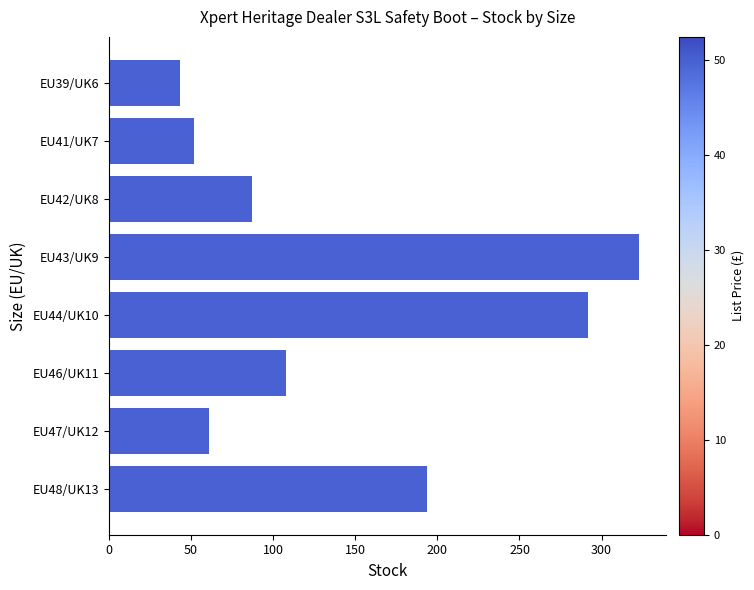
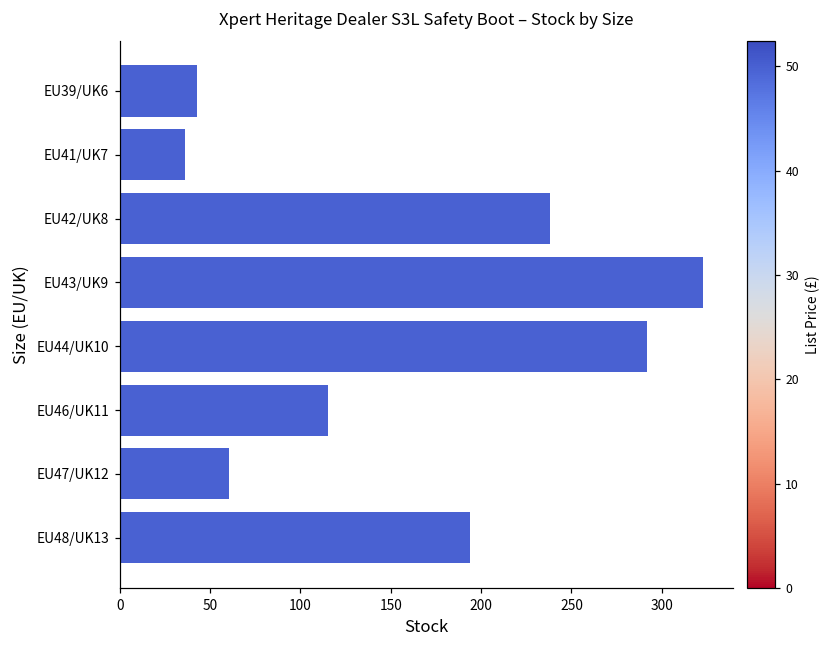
EU41/UK7: 52 -> 36
EU42/UK8: 87 -> 238
EU46/UK11: 108 -> 115
